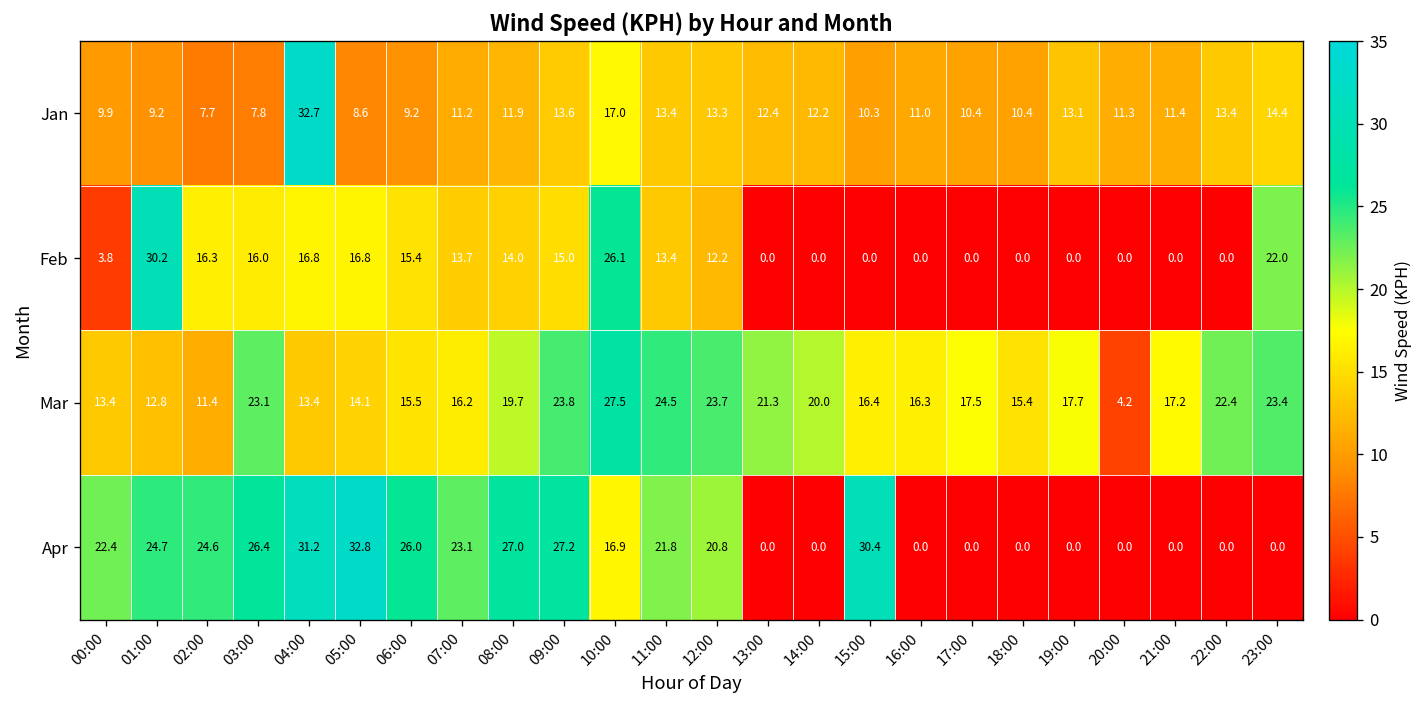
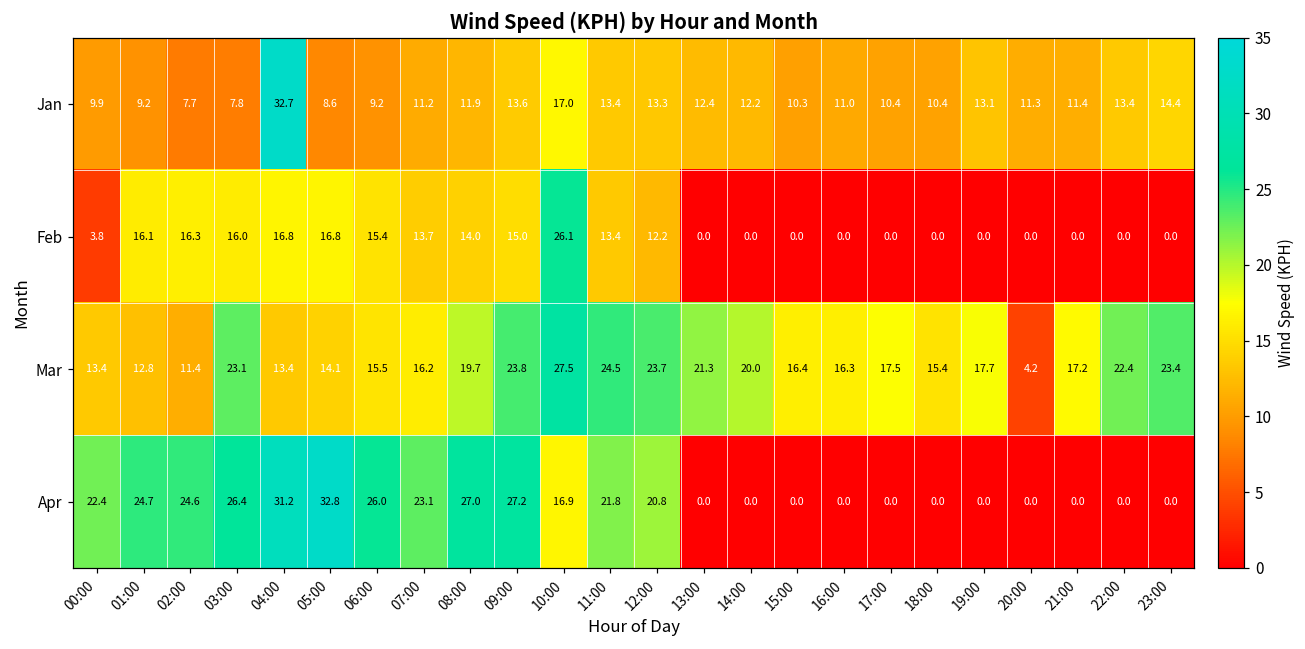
Feb, 01:00: 30.2 -> 16.1
Feb, 23:00: 22.0 -> 0.0
Apr, 15:00: 30.4 -> 0.0
